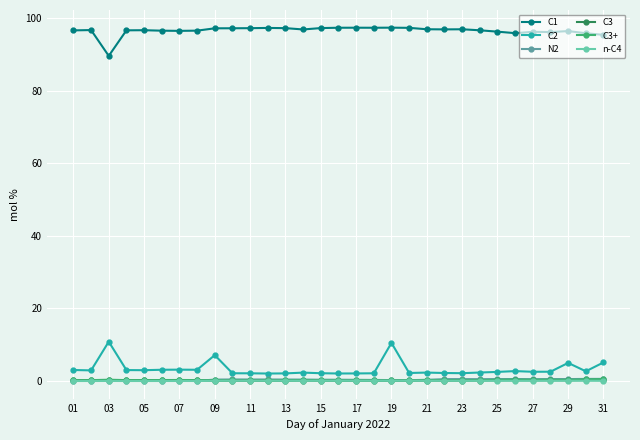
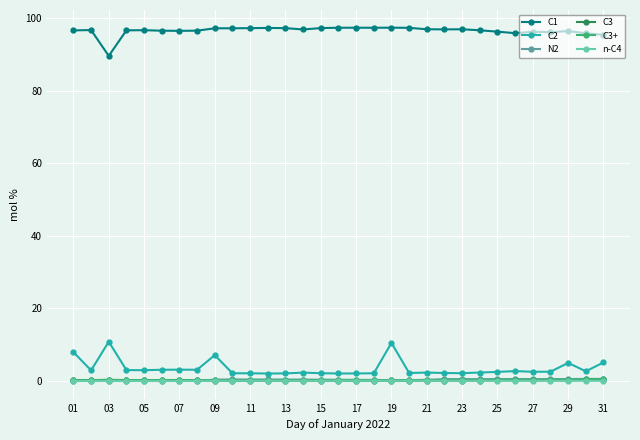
C2, 01: 3 -> 8
